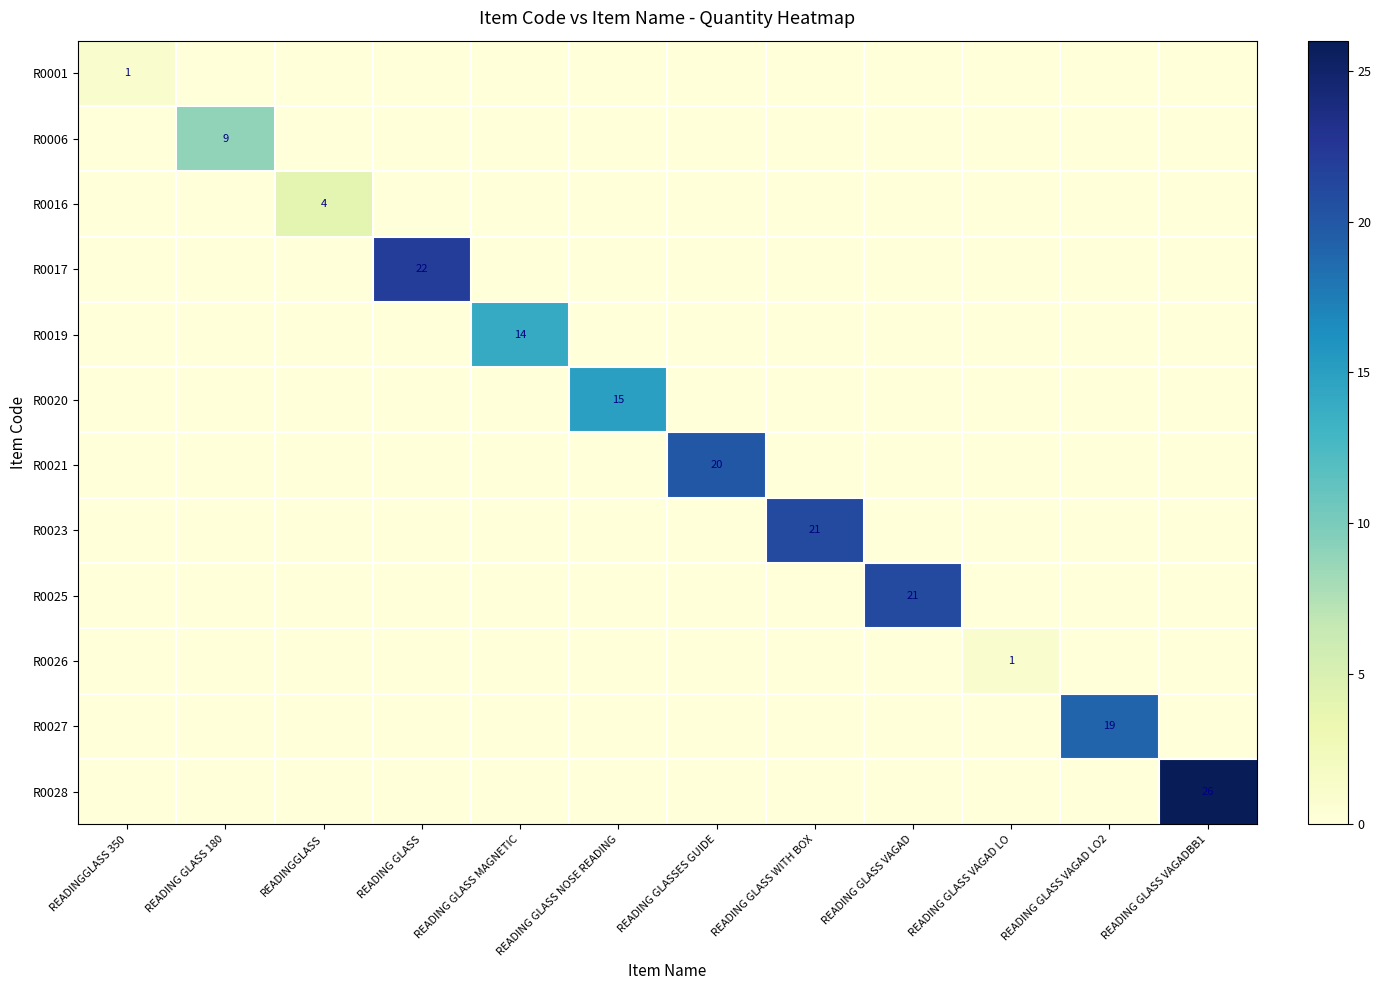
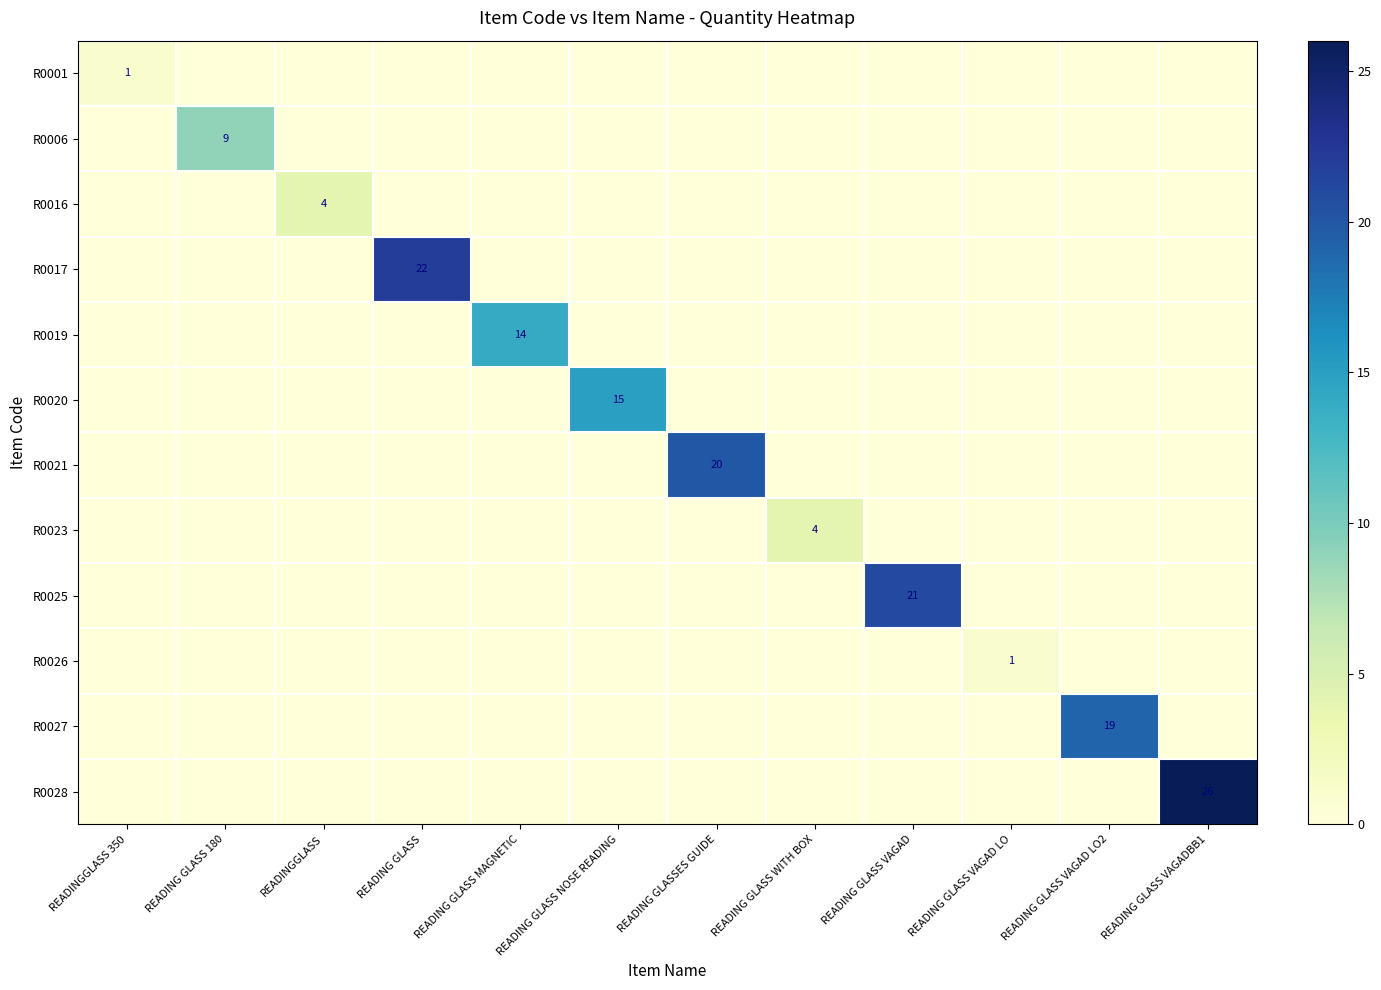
R0023, READING GLASS WITH BOX: 21 -> 4
